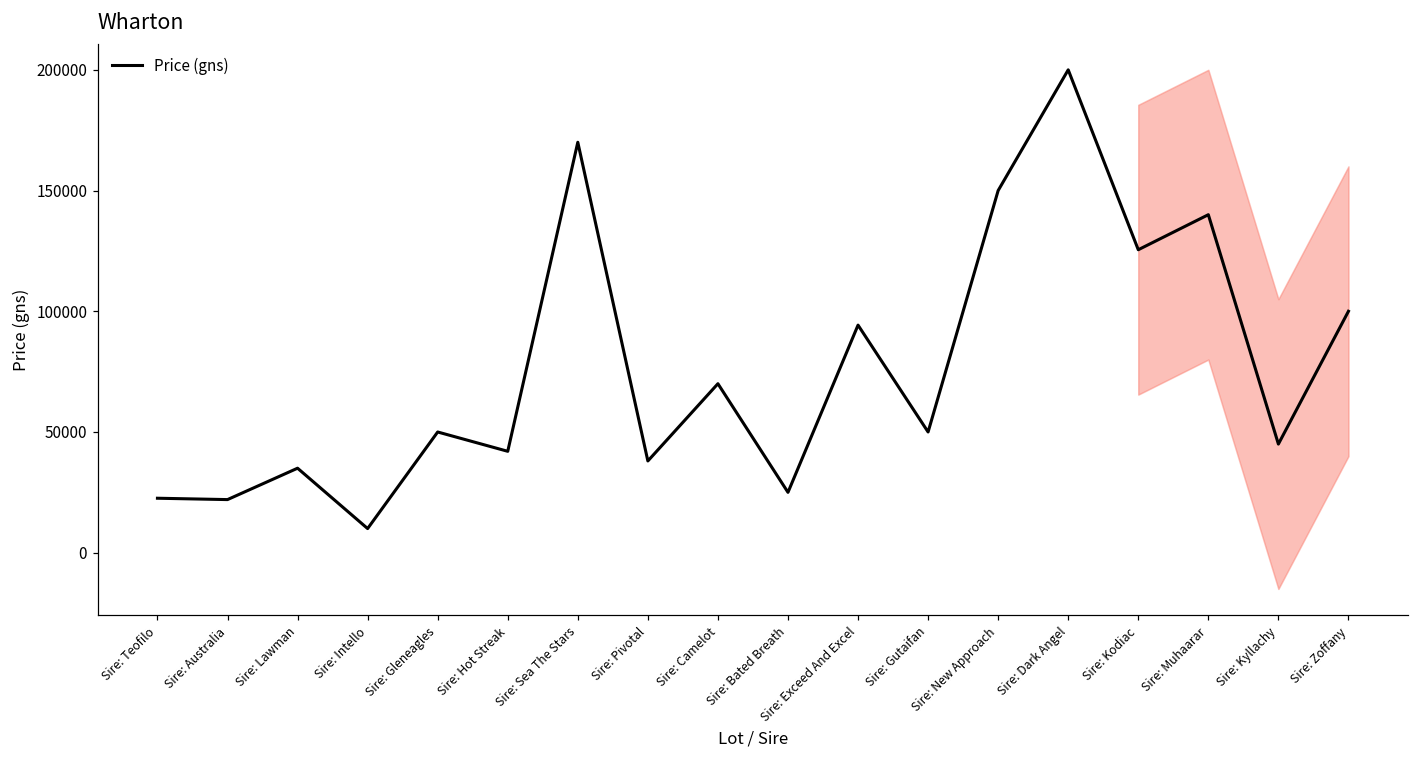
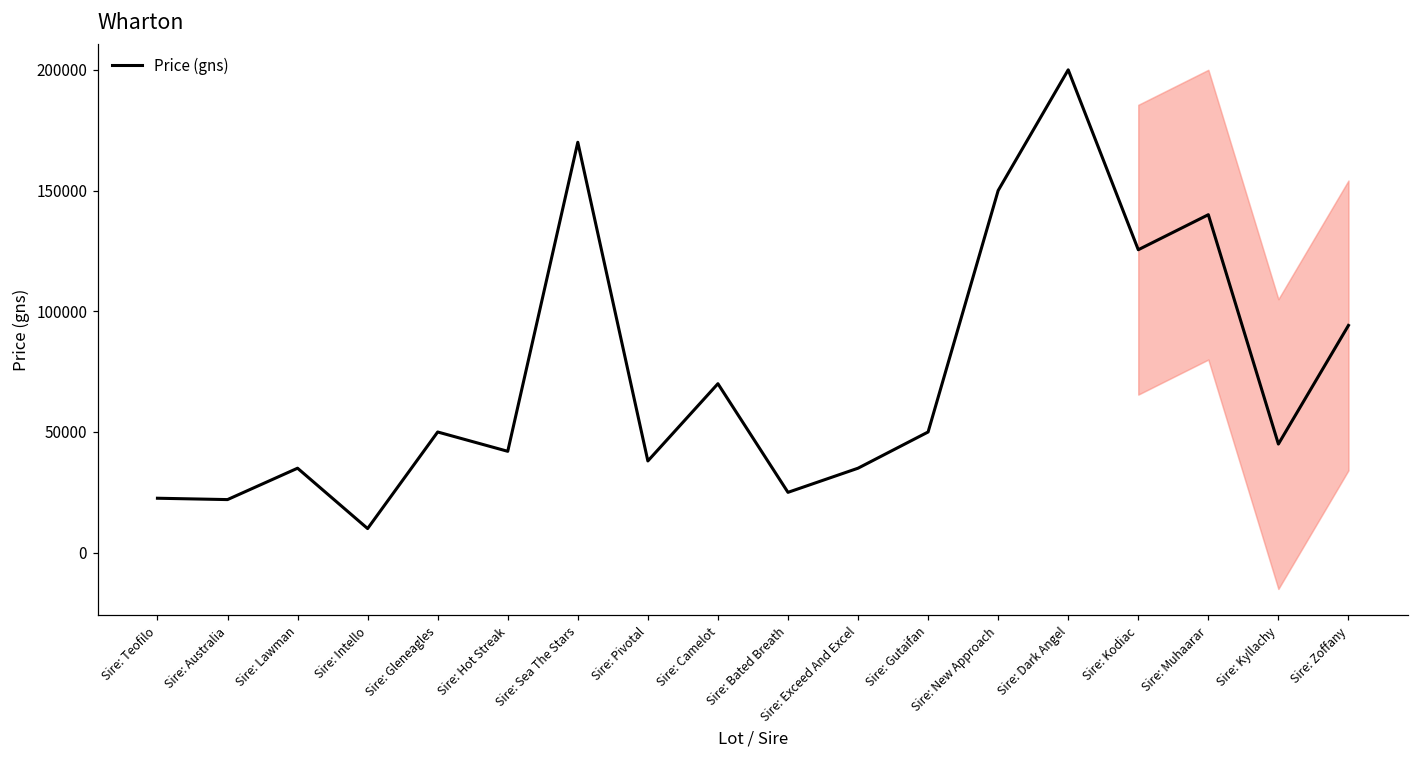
Price (gns), Sire: Exceed And Excel: 94000 -> 35000
Price (gns), Sire: Zoffany: 100000 -> 94000
